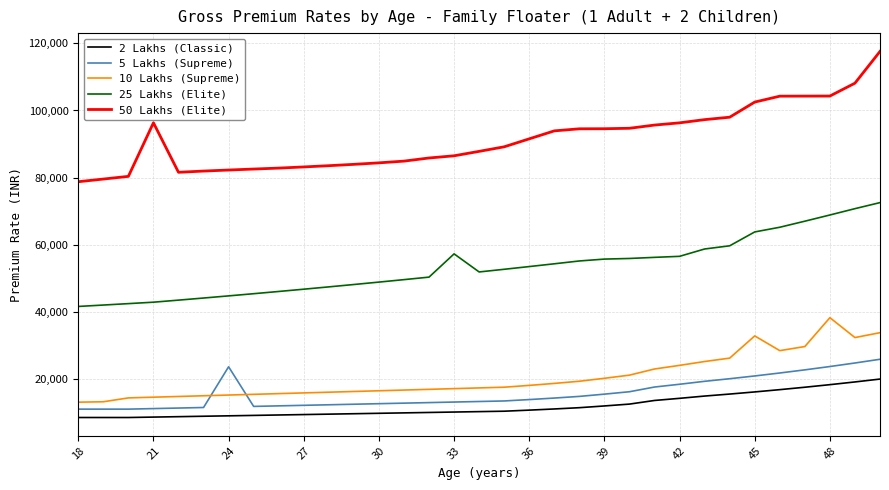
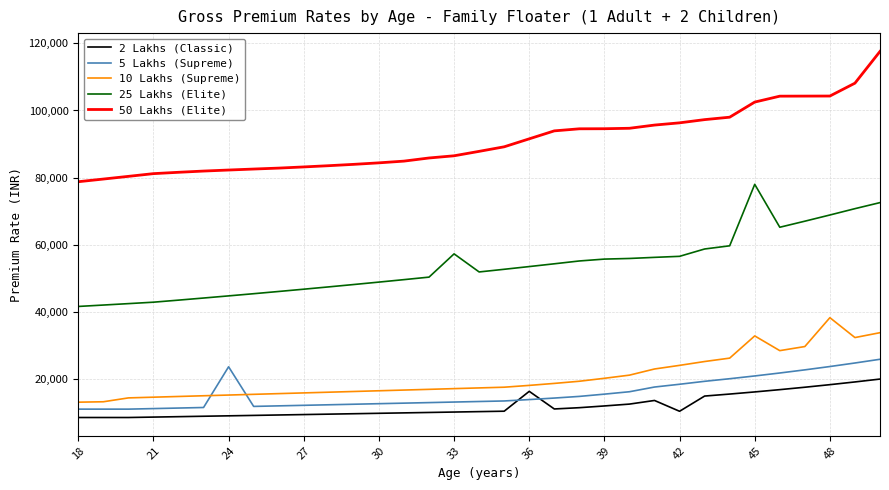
50 Lakhs (Elite), 21: 96,000 -> 81,000
2 Lakhs (Classic), 36: 11,000 -> 16,000
2 Lakhs (Classic), 42: 14,000 -> 10,000
25 Lakhs (Elite), 45: 64,000 -> 78,000
